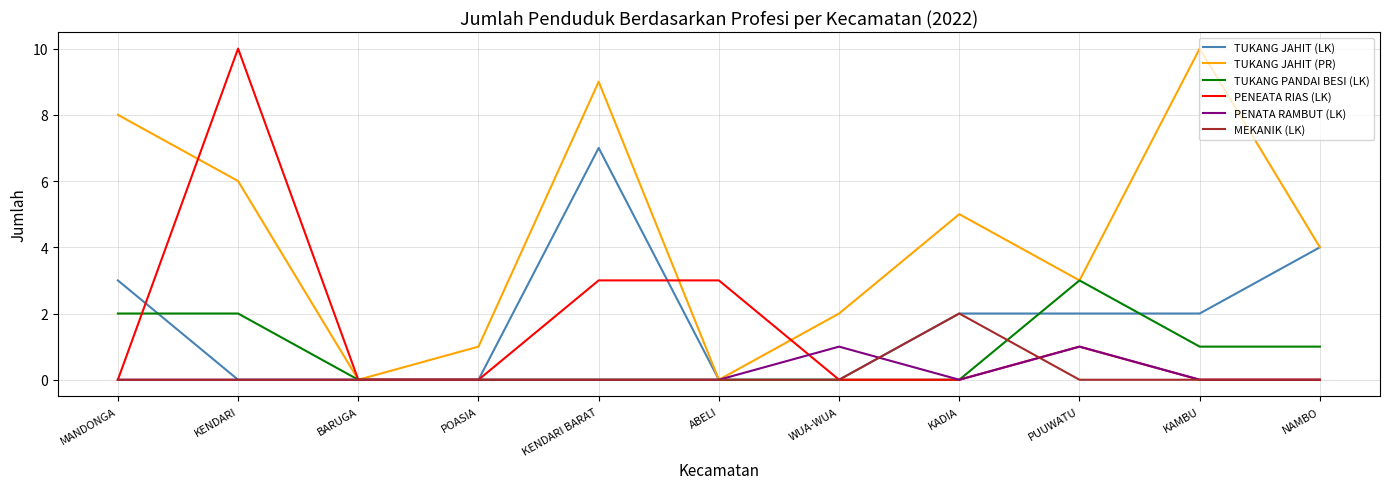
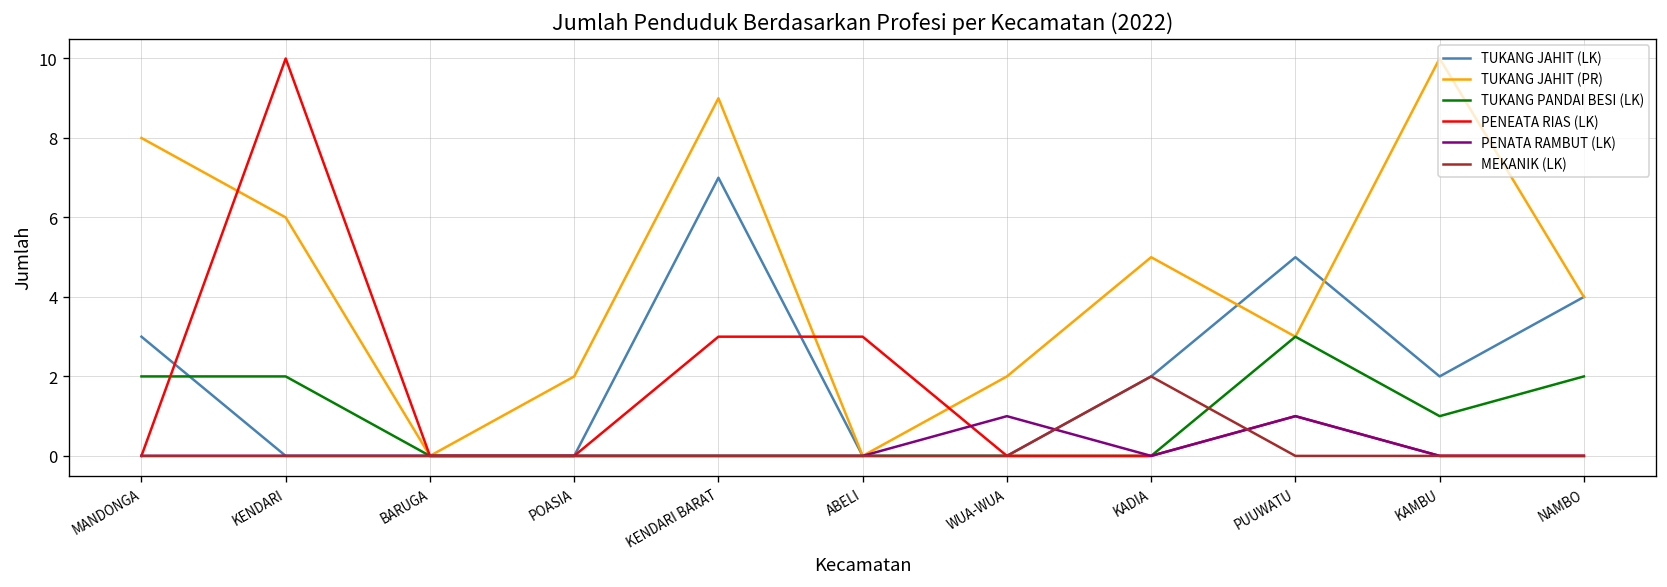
TUKANG JAHIT (PR), POASIA: 1 -> 2
TUKANG JAHIT (LK), PUUWATU: 2 -> 5
TUKANG PANDAI BESI (LK), NAMBO: 1 -> 2
